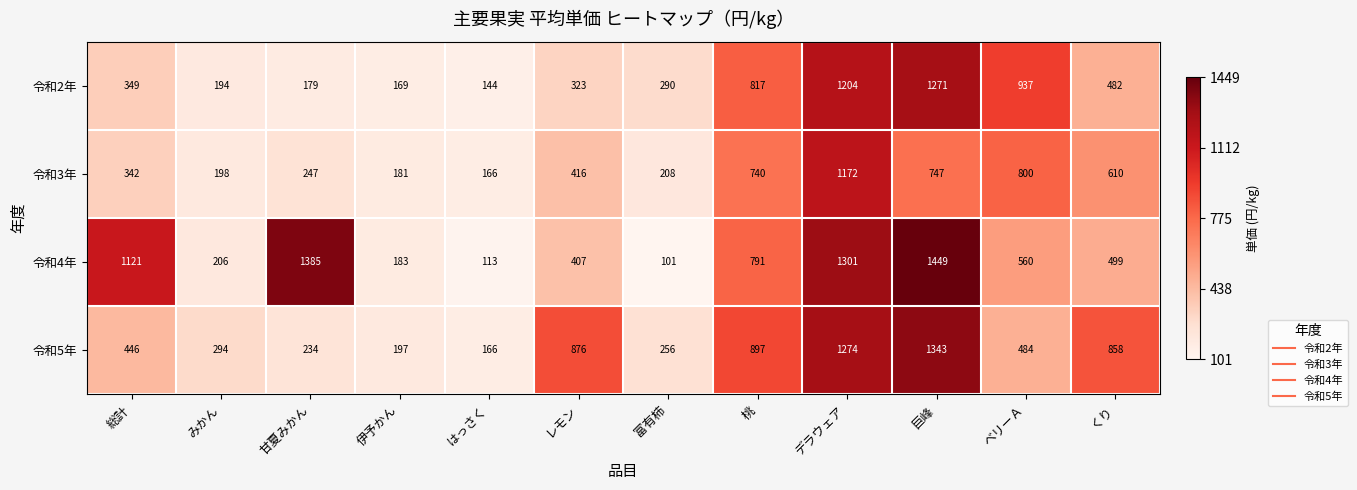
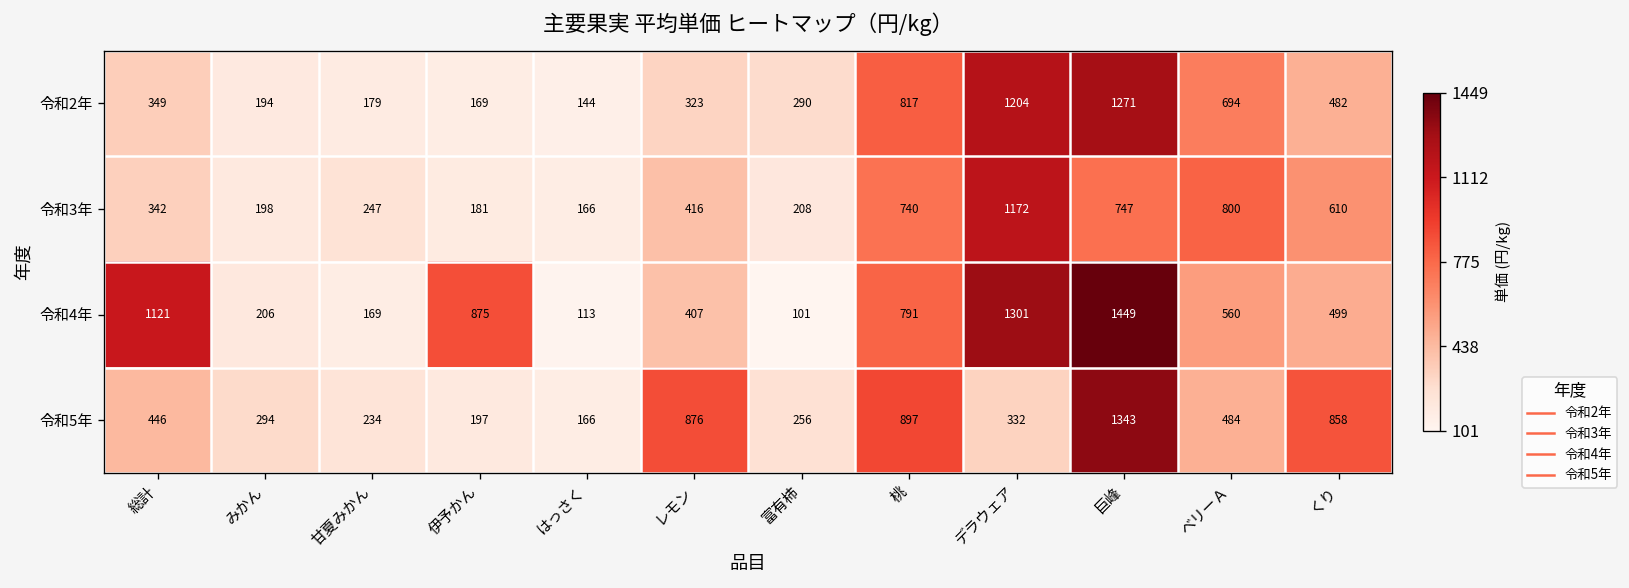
令和2年, ベリーＡ: 937 -> 694
令和4年, 甘夏みかん: 1385 -> 169
令和4年, 伊予かん: 183 -> 875
令和5年, デラウェア: 1274 -> 332
